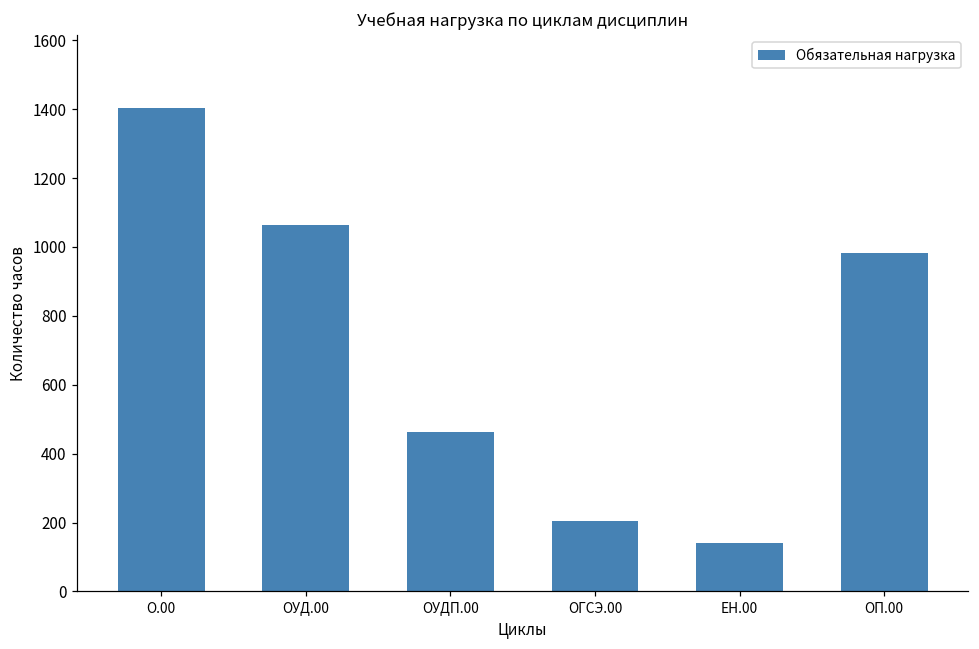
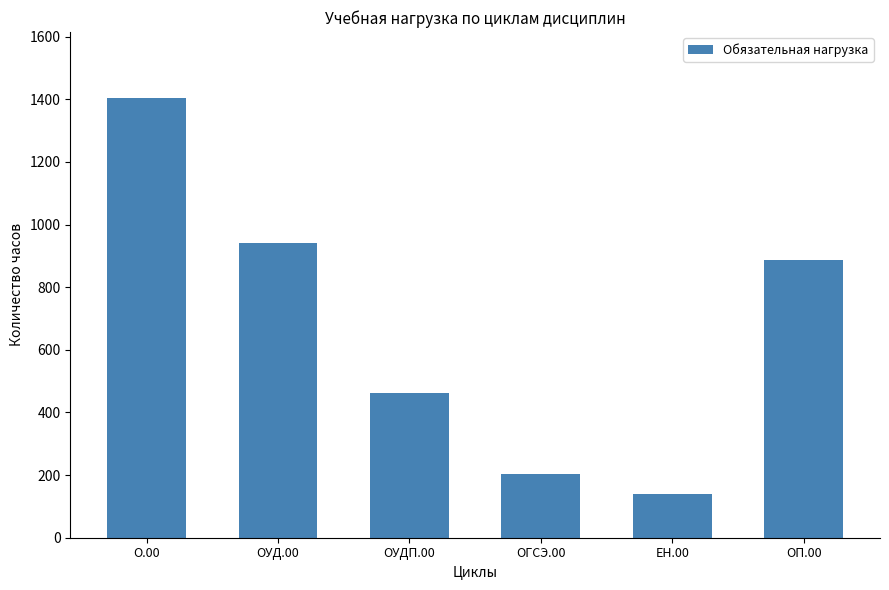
ОУД.00: 1070 -> 940
ОП.00: 980 -> 890
